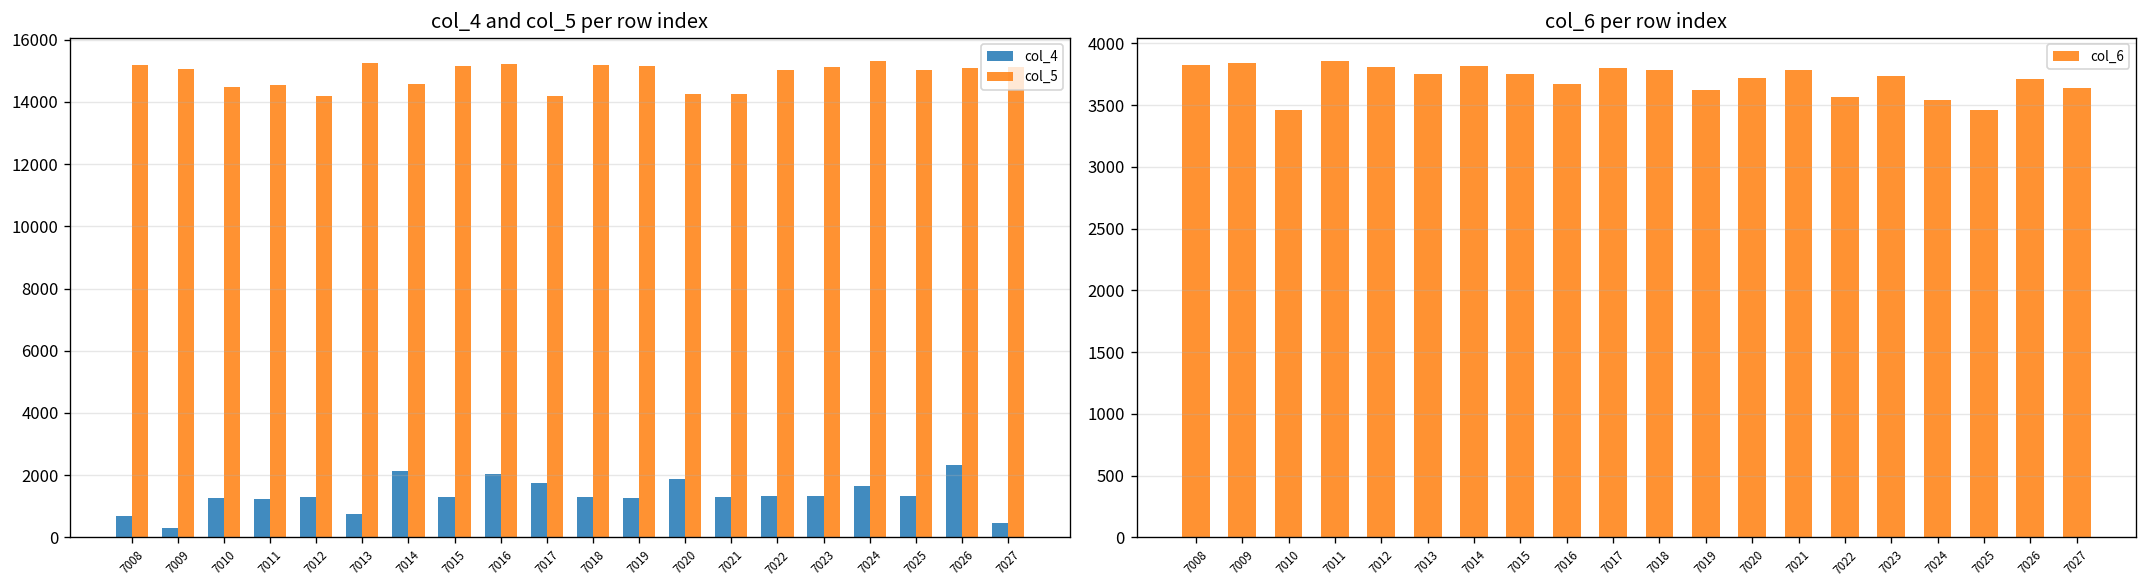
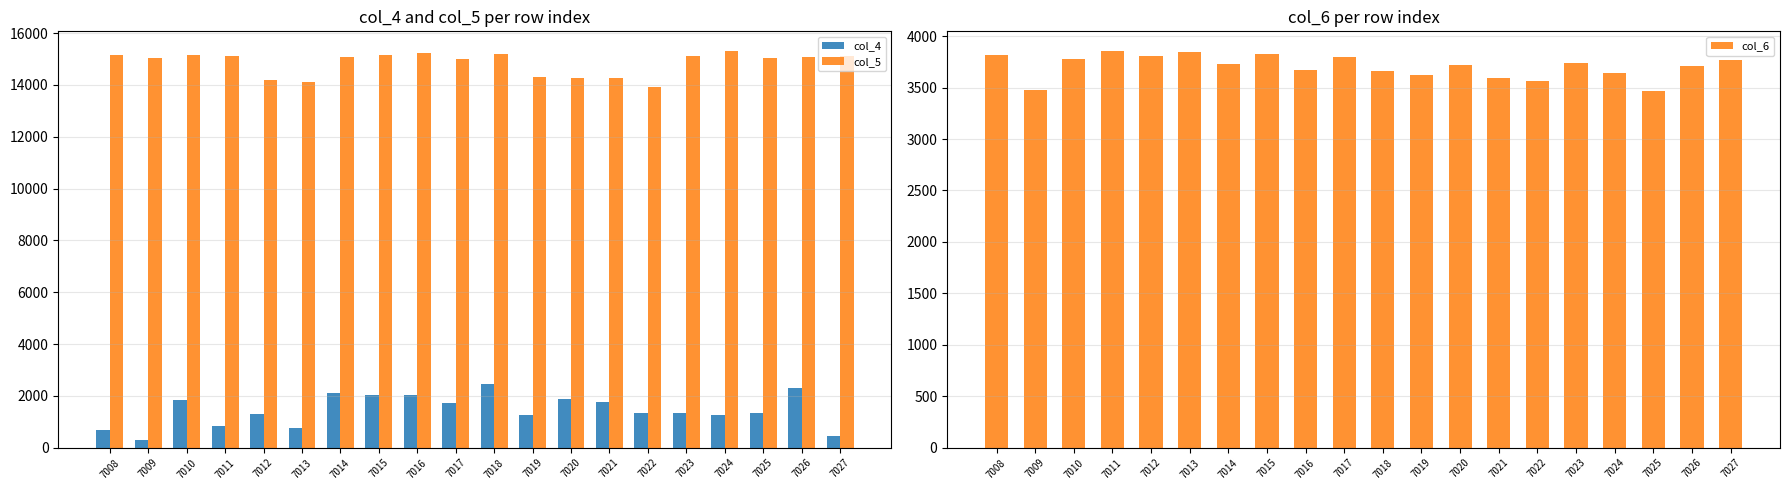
col_4 and col_5 per row index, col_4, 7010: 1300 -> 1800
col_4 and col_5 per row index, col_5, 7010: 14500 -> 15200
col_4 and col_5 per row index, col_4, 7011: 1200 -> 900
col_4 and col_5 per row index, col_5, 7011: 14500 -> 15100
col_4 and col_5 per row index, col_5, 7013: 15200 -> 14100
col_4 and col_5 per row index, col_5, 7014: 14600 -> 15100
col_4 and col_5 per row index, col_4, 7015: 1300 -> 2000
col_4 and col_5 per row index, col_5, 7017: 14200 -> 15000
col_4 and col_5 per row index, col_4, 7018: 1300 -> 2500
col_4 and col_5 per row index, col_5, 7019: 15200 -> 14300
col_4 and col_5 per row index, col_4, 7021: 1300 -> 1800
col_4 and col_5 per row index, col_5, 7022: 15000 -> 13900
col_4 and col_5 per row index, col_4, 7024: 1700 -> 1300
col_6 per row index, 7009: 3840 -> 3470
col_6 per row index, 7010: 3460 -> 3770
col_6 per row index, 7013: 3750 -> 3840
col_6 per row index, 7014: 3820 -> 3730
col_6 per row index, 7015: 3750 -> 3830
col_6 per row index, 7018: 3790 -> 3660
col_6 per row index, 7021: 3780 -> 3590
col_6 per row index, 7024: 3540 -> 3640
col_6 per row index, 7027: 3640 -> 3770
